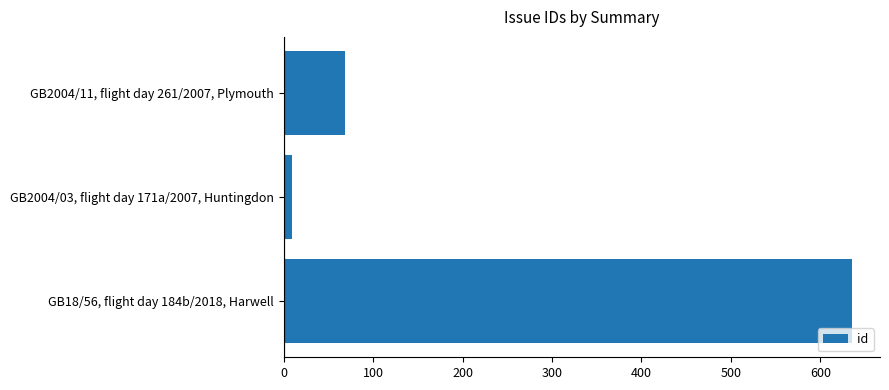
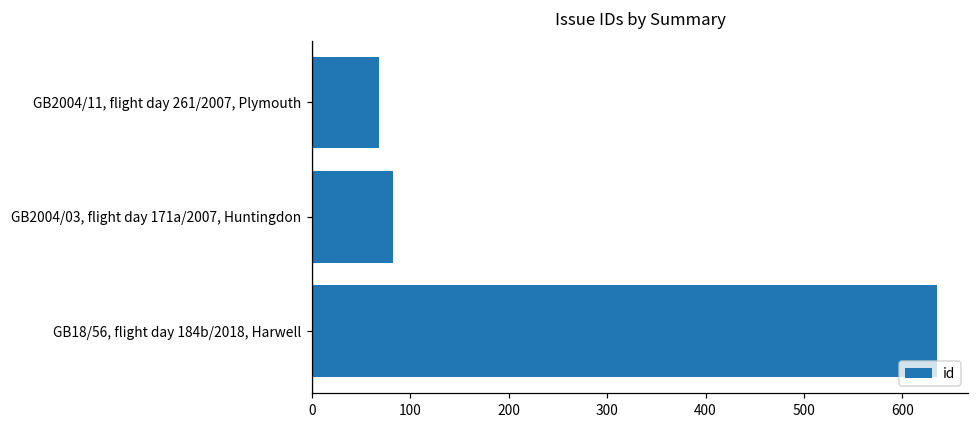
GB2004/03, flight day 171a/2007, Huntingdon: 10 -> 80
